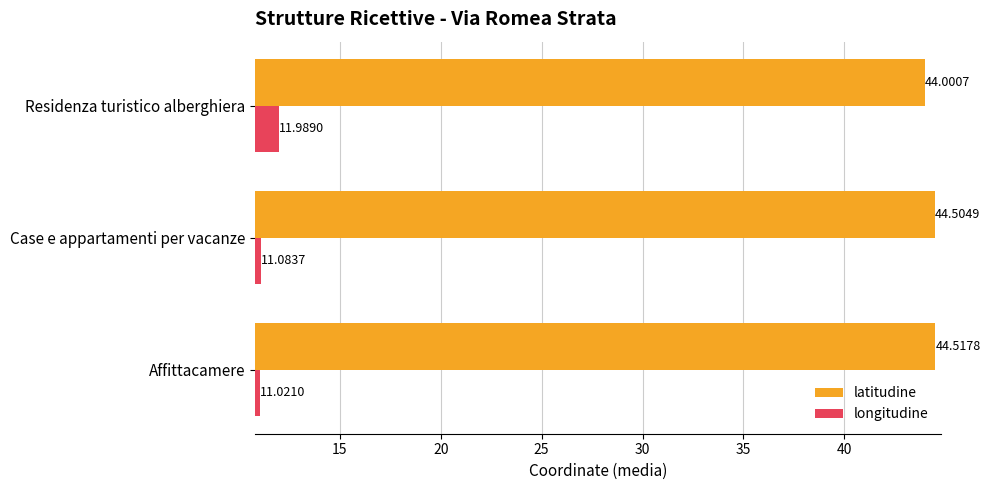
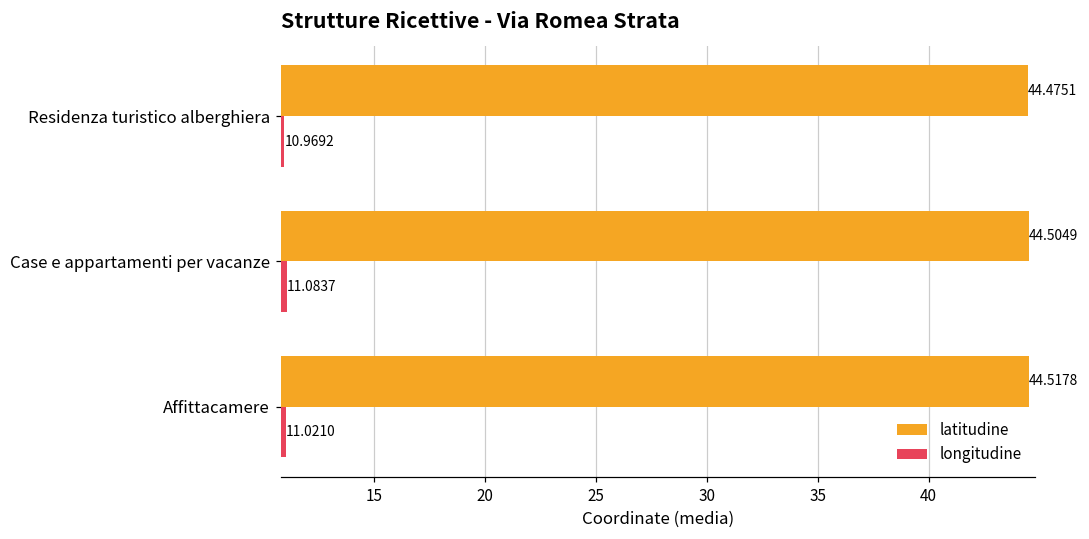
latitudine, Residenza turistico alberghiera: 44.0007 -> 44.4751
longitudine, Residenza turistico alberghiera: 11.9890 -> 10.9692
